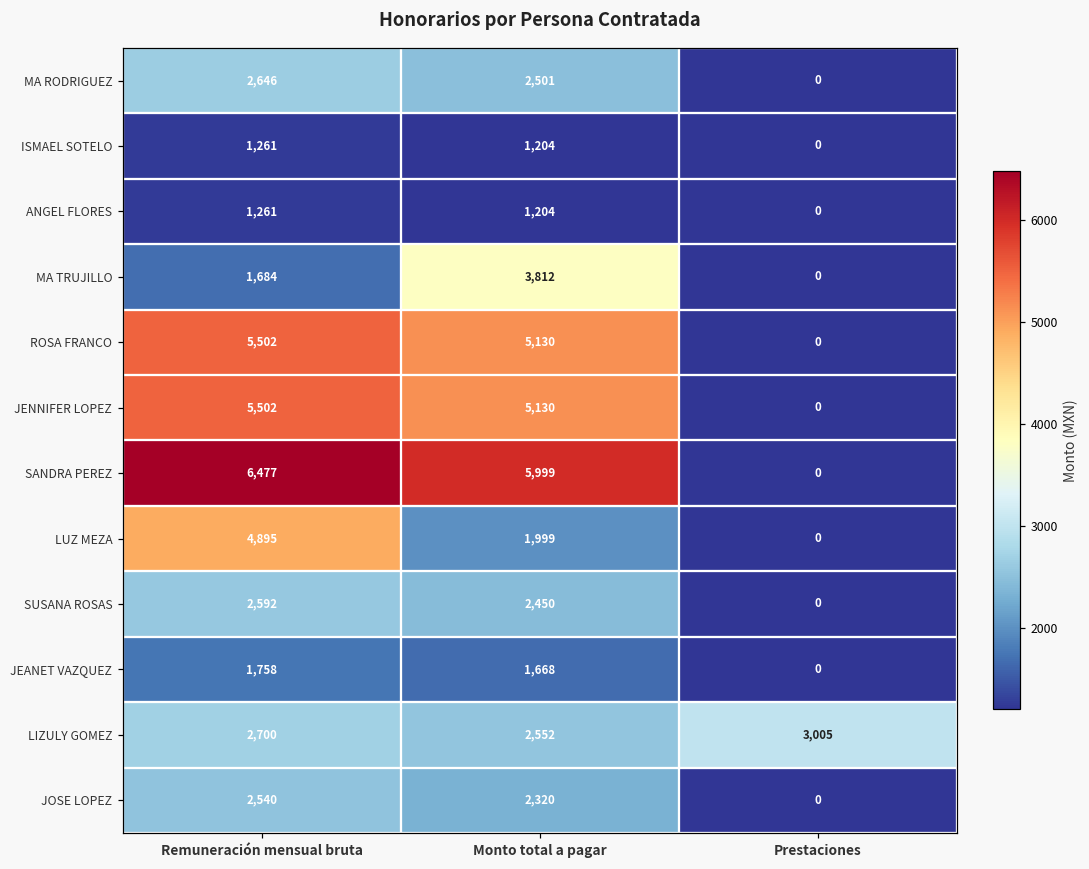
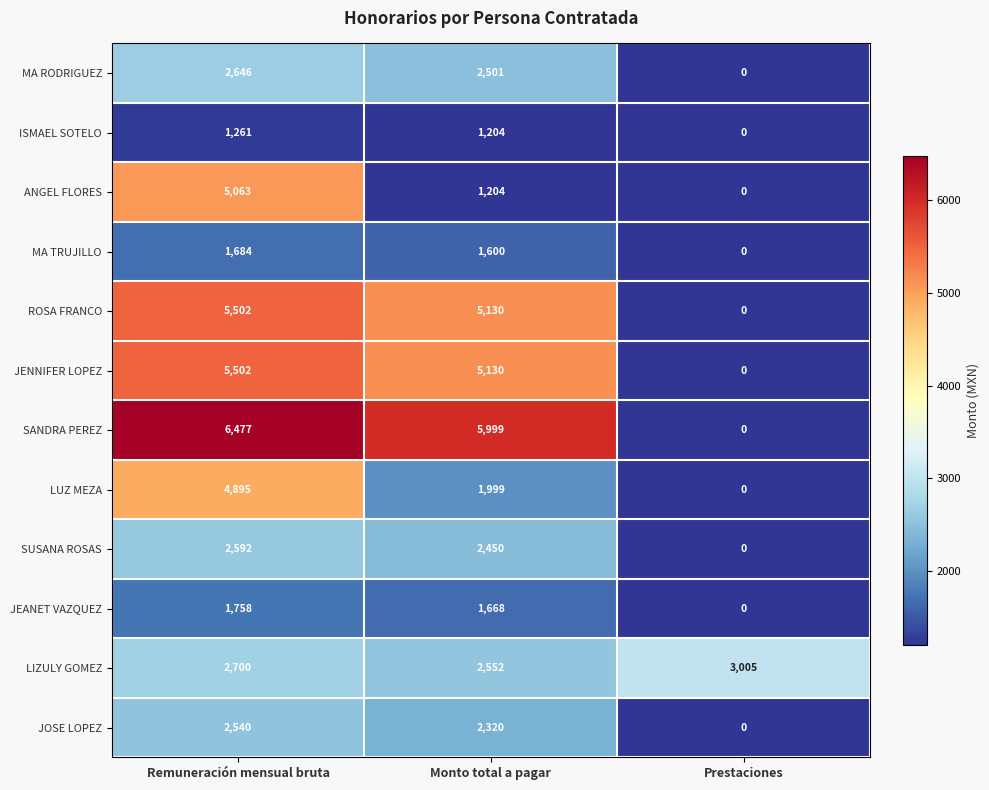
ANGEL FLORES, Remuneración mensual bruta: 1,261 -> 5,063
MA TRUJILLO, Monto total a pagar: 3,812 -> 1,600
